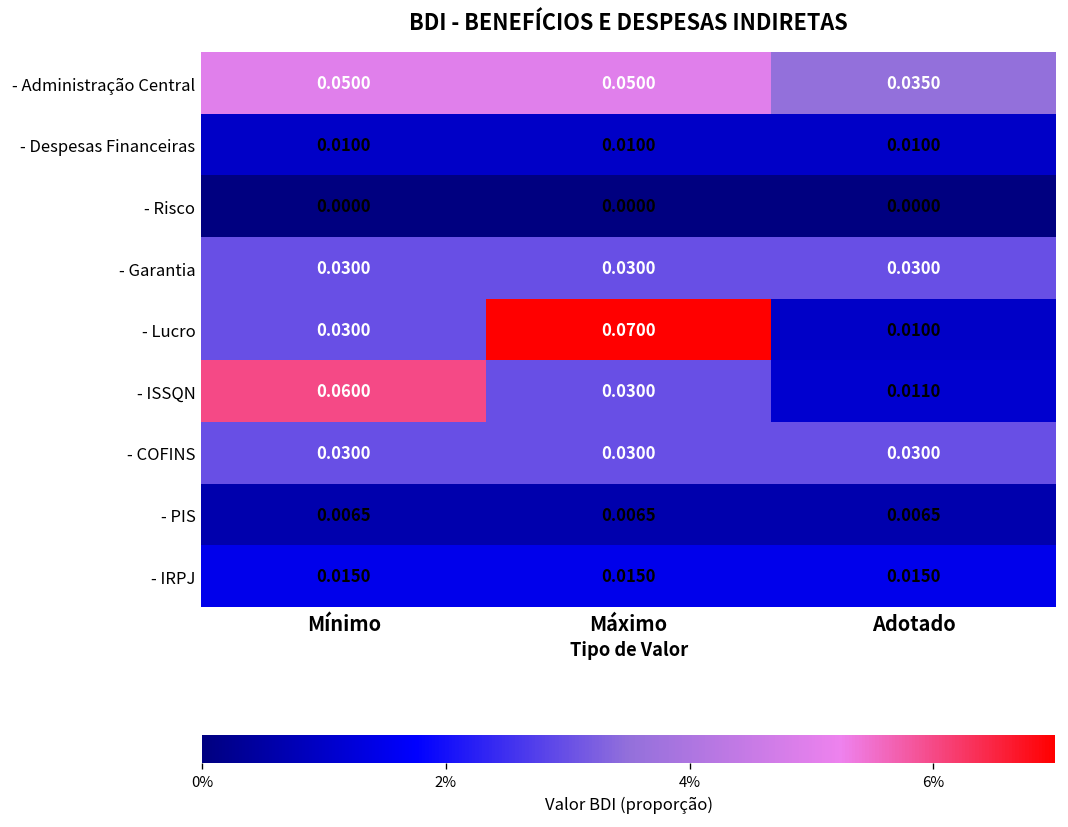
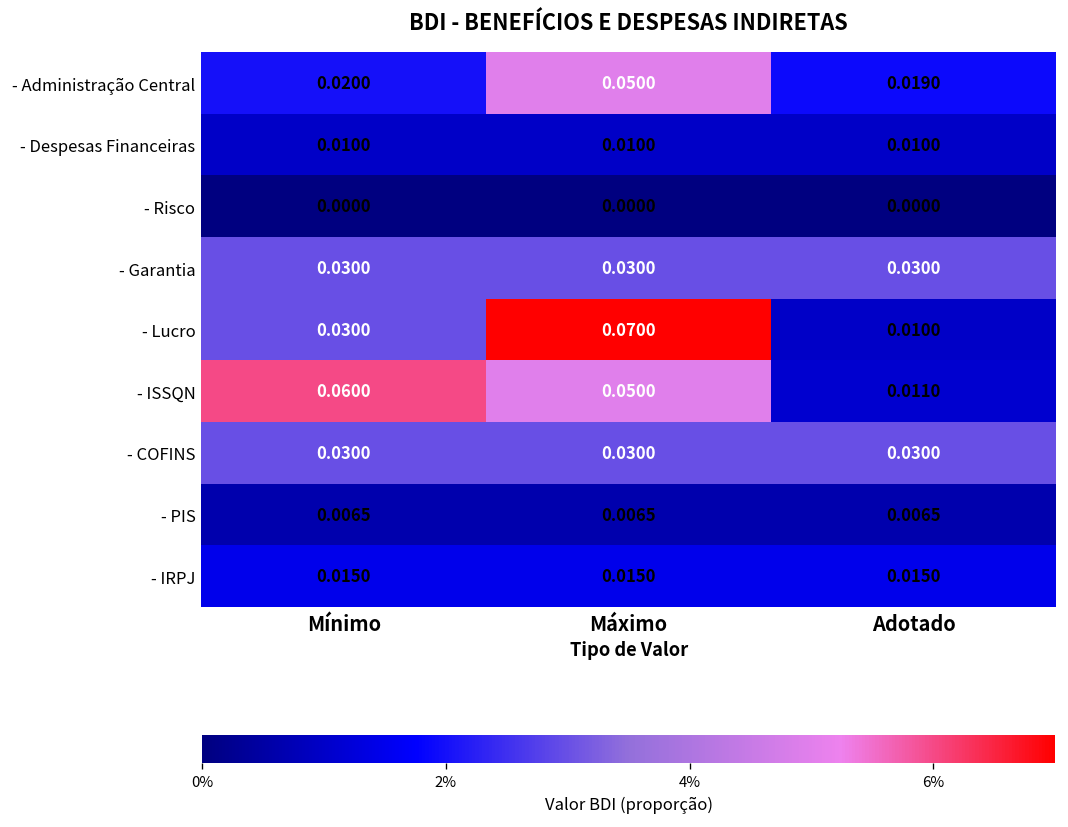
- Administração Central, Mínimo: 0.0500 -> 0.0200
- Administração Central, Adotado: 0.0350 -> 0.0190
- ISSQN, Máximo: 0.0300 -> 0.0500
